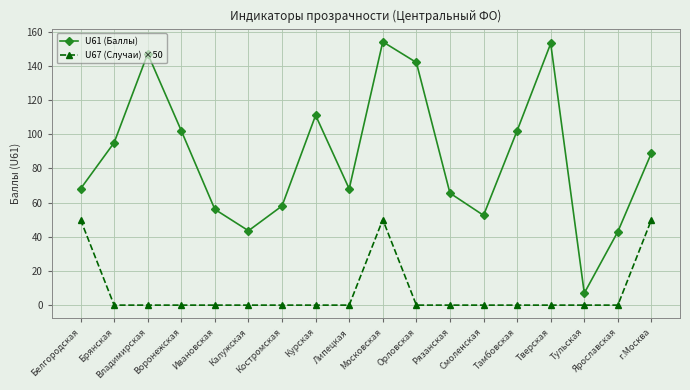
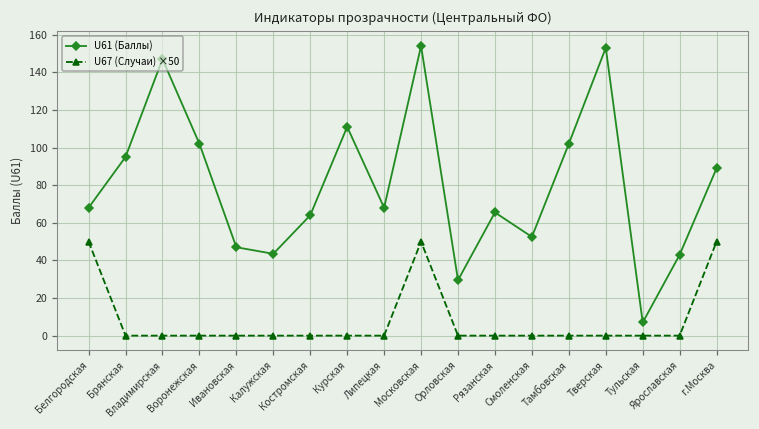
U61 (Баллы), Ивановская: 56 -> 47
U61 (Баллы), Костромская: 58 -> 64
U61 (Баллы), Орловская: 142 -> 30
